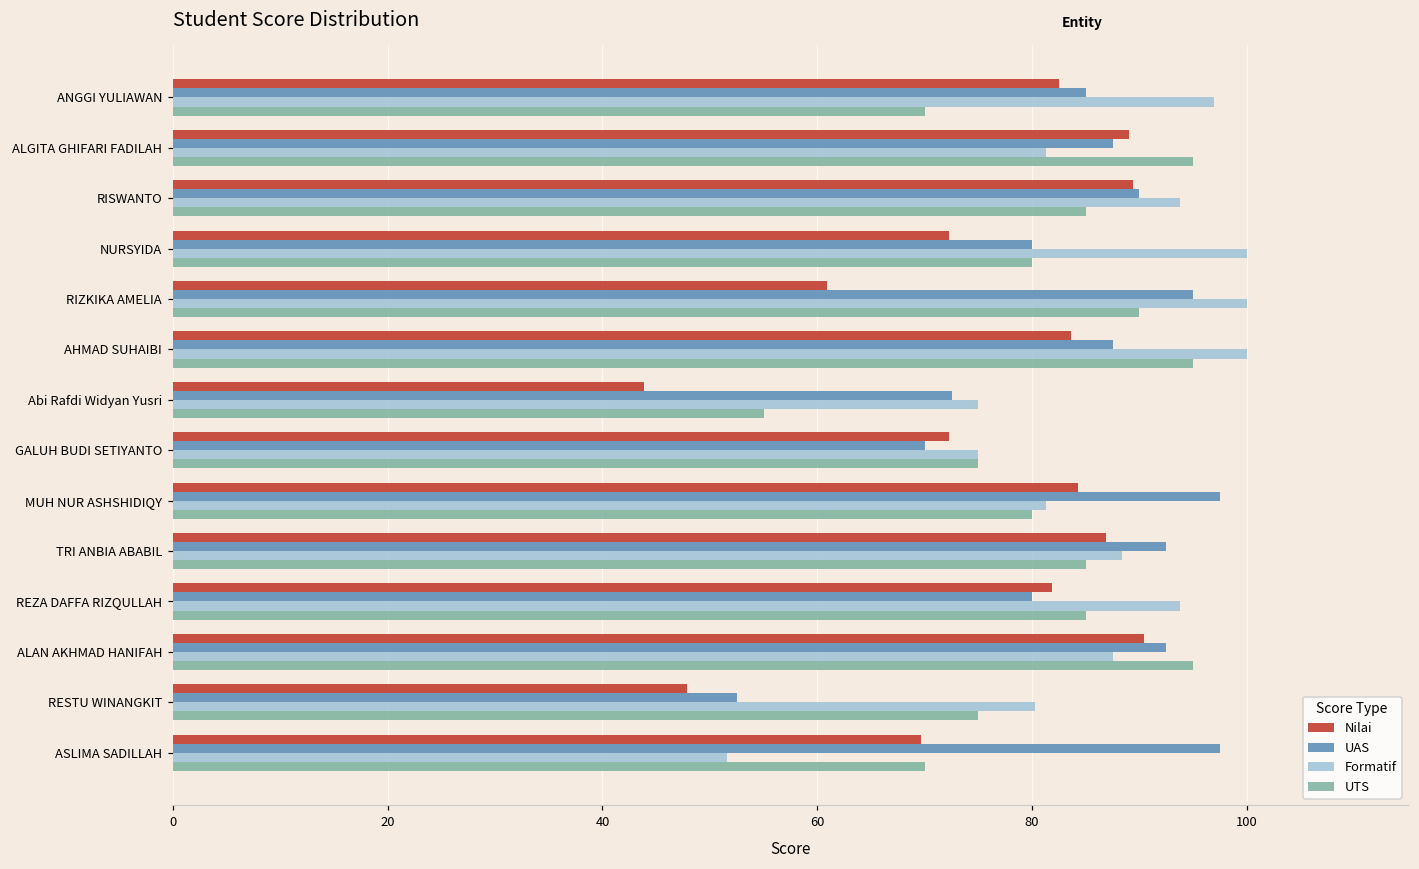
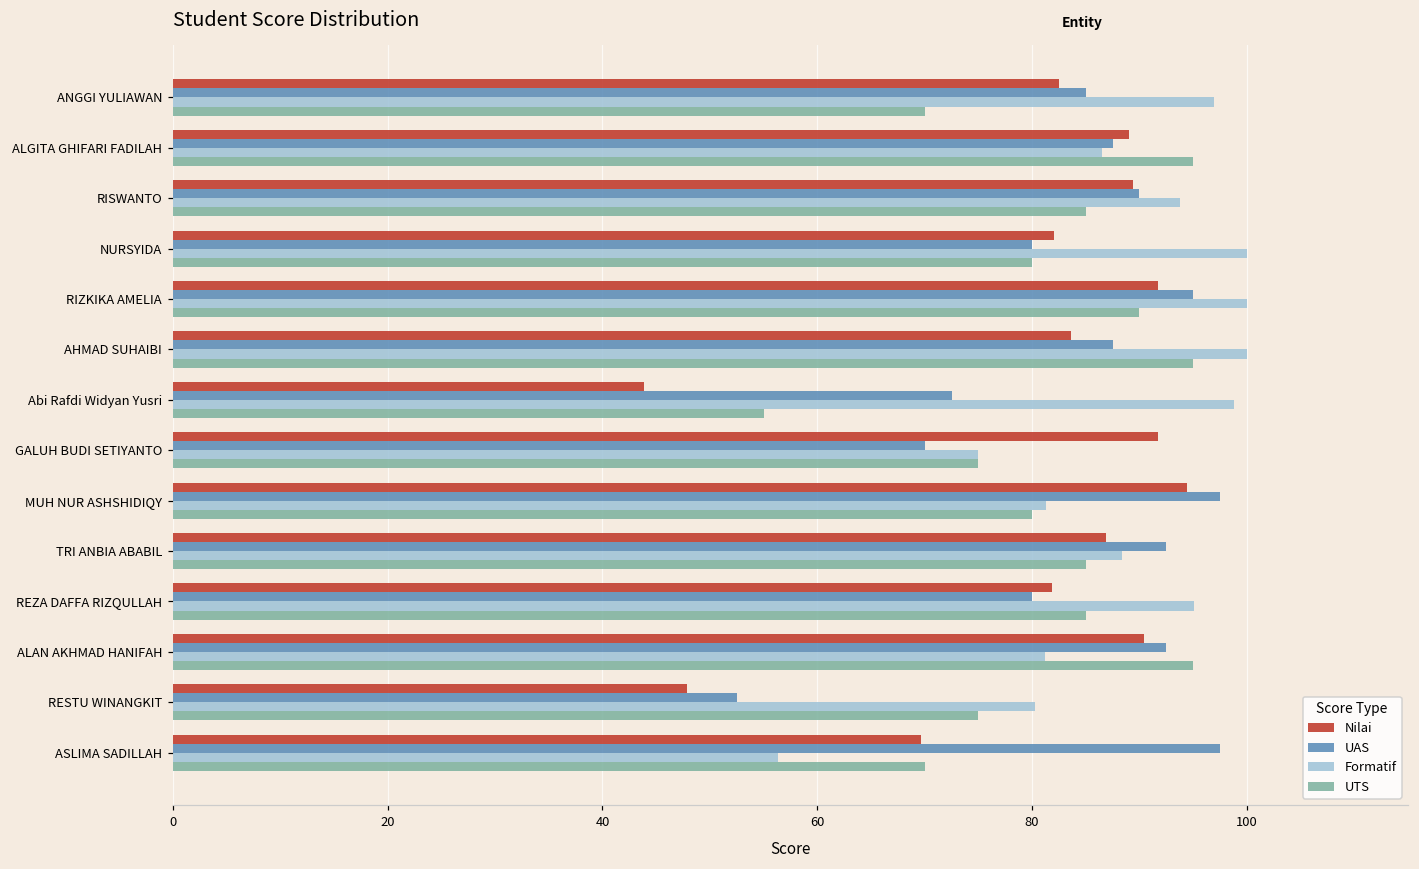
Formatif, ALGITA GHIFARI FADILAH: 81 -> 87
Nilai, NURSYIDA: 72 -> 82
Nilai, RIZKIKA AMELIA: 61 -> 92
Formatif, Abi Rafdi Widyan Yusri: 75 -> 99
Nilai, GALUH BUDI SETIYANTO: 72 -> 92
Nilai, MUH NUR ASHSHIDIQY: 84 -> 94
Formatif, REZA DAFFA RIZQULLAH: 94 -> 95
Formatif, ALAN AKHMAD HANIFAH: 88 -> 81
Formatif, ASLIMA SADILLAH: 52 -> 56
